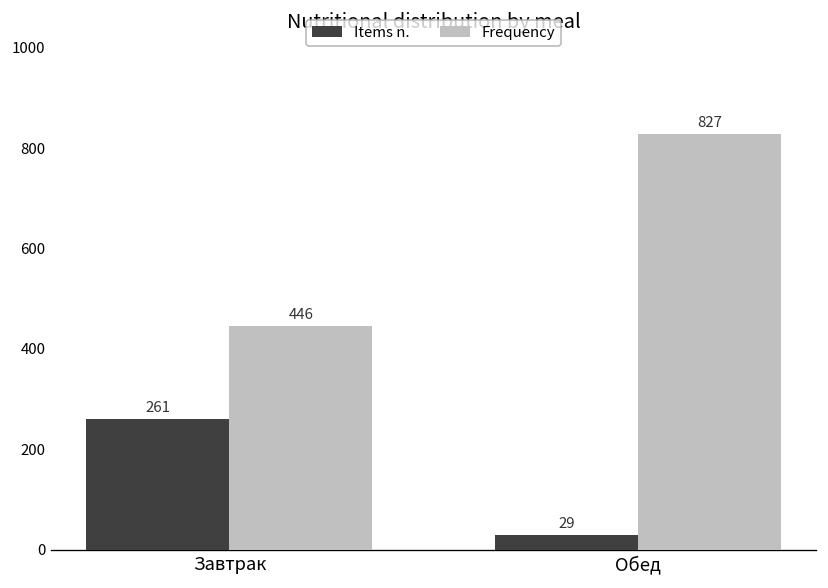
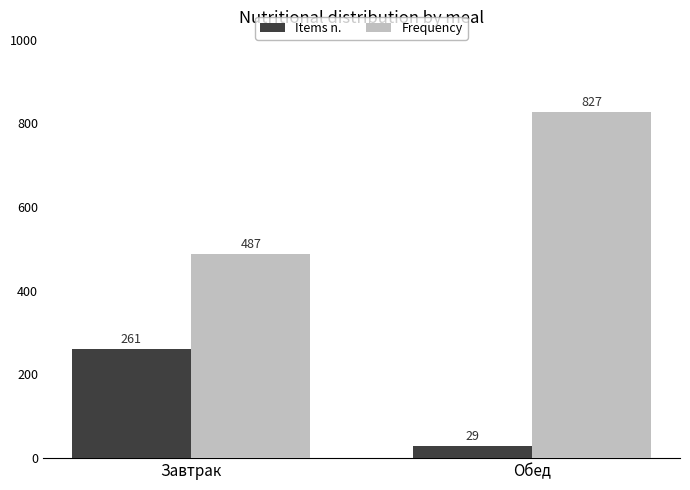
Frequency, Завтрак: 446 -> 487
